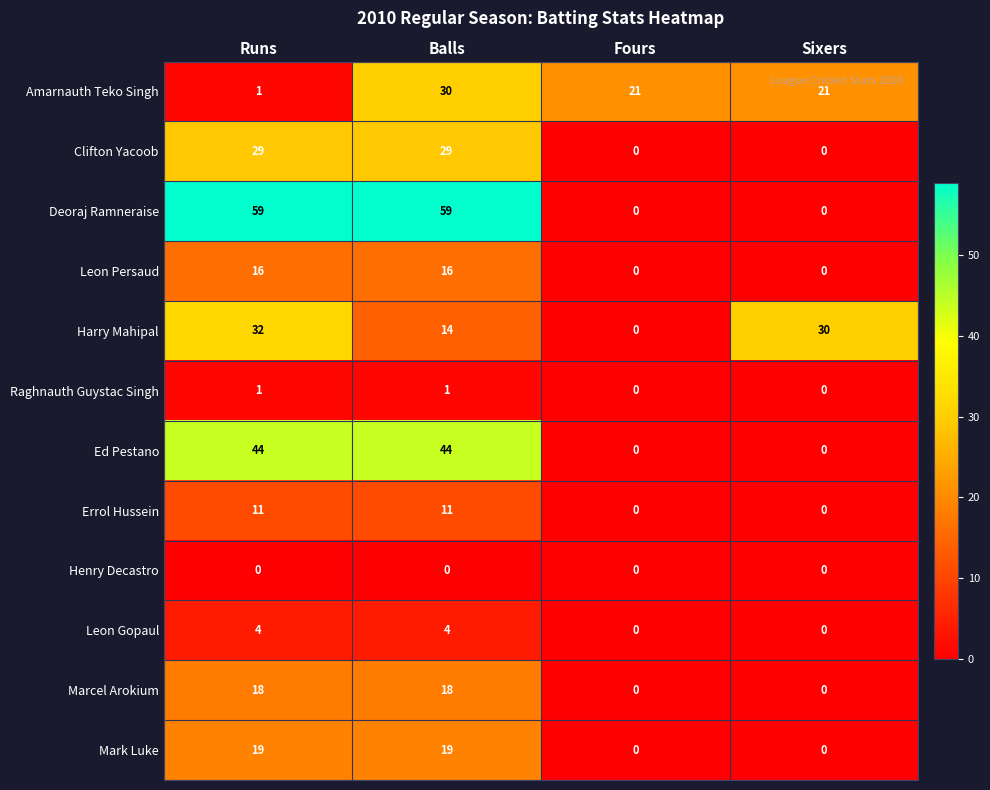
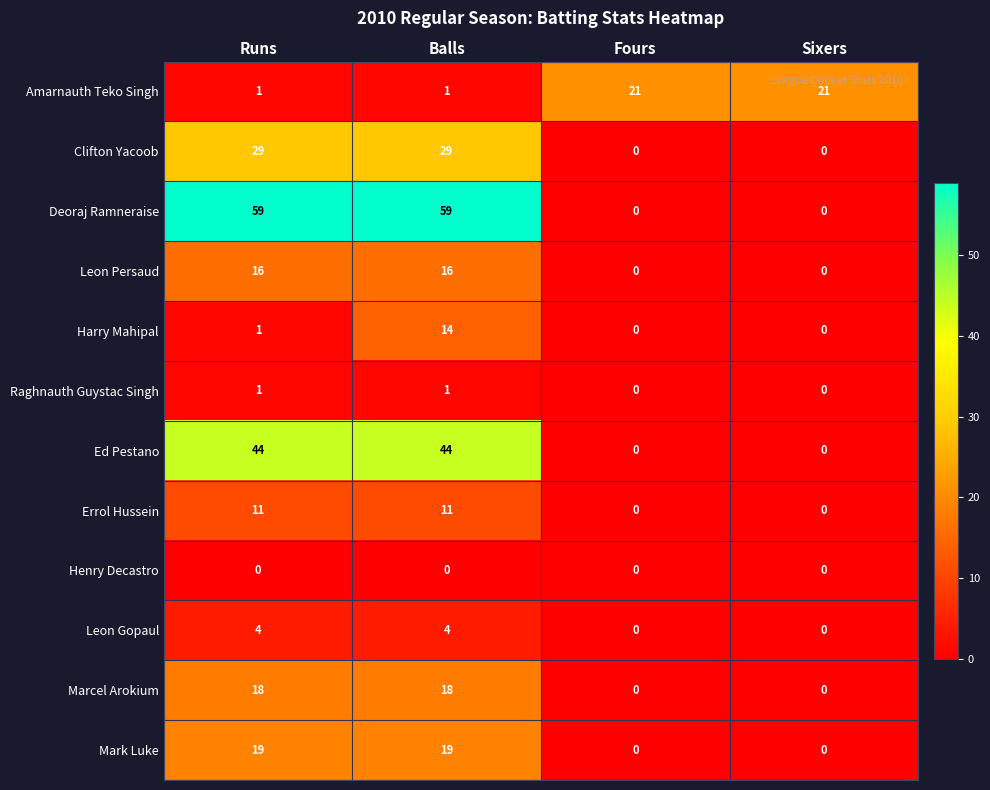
Amarnauth Teko Singh, Balls: 30 -> 1
Harry Mahipal, Runs: 32 -> 1
Harry Mahipal, Sixers: 30 -> 0
